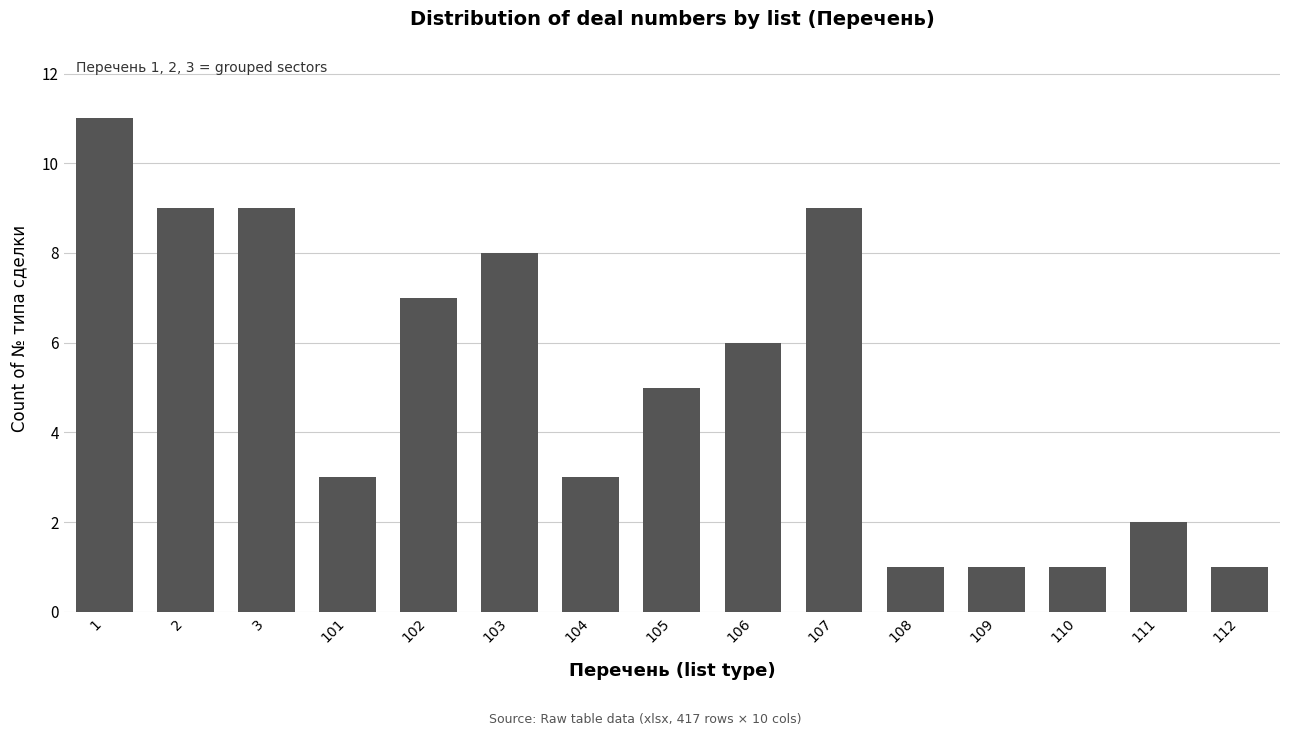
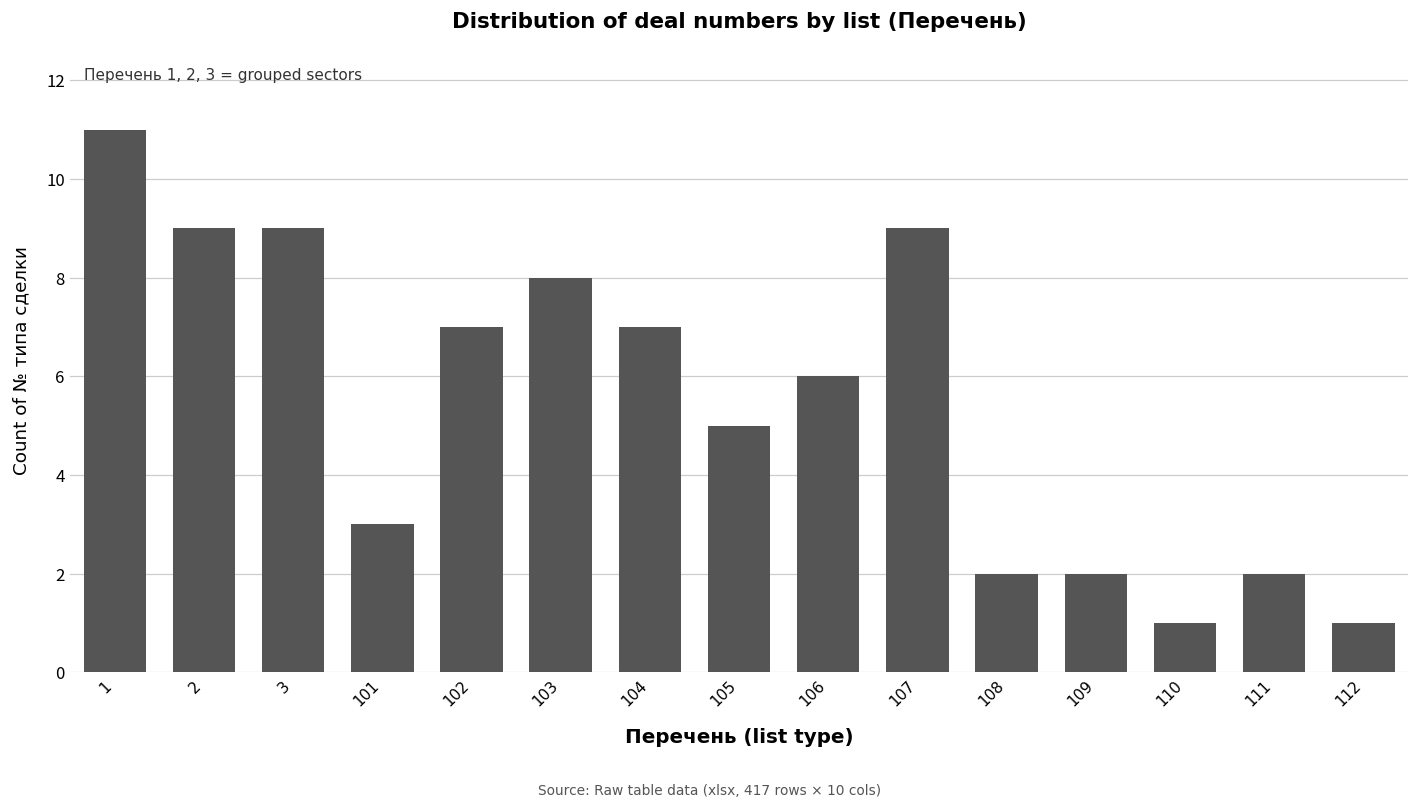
104: 3 -> 7
108: 1 -> 2
109: 1 -> 2
